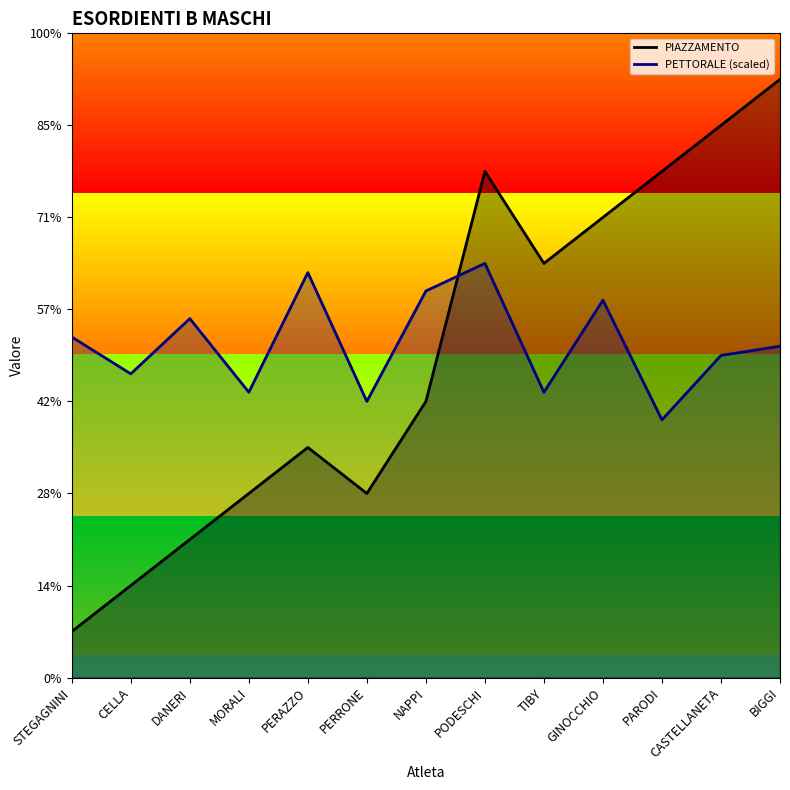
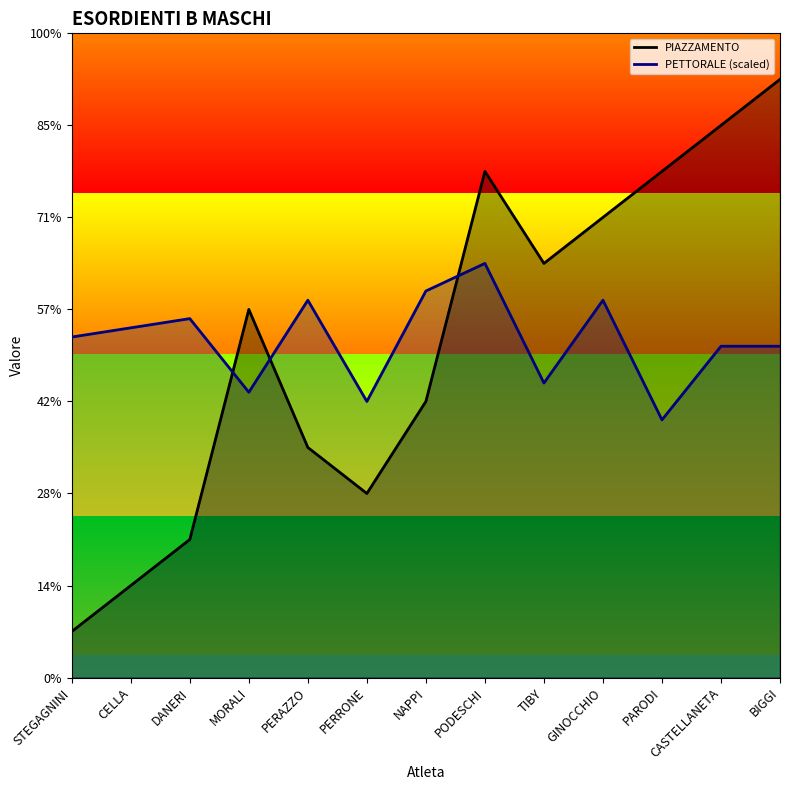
PETTORALE (scaled), CELLA: 47% -> 54%
PIAZZAMENTO, MORALI: 29% -> 57%
PETTORALE (scaled), PERAZZO: 63% -> 59%
PETTORALE (scaled), TIBY: 44% -> 46%
PETTORALE (scaled), CASTELLANETA: 50% -> 51%
